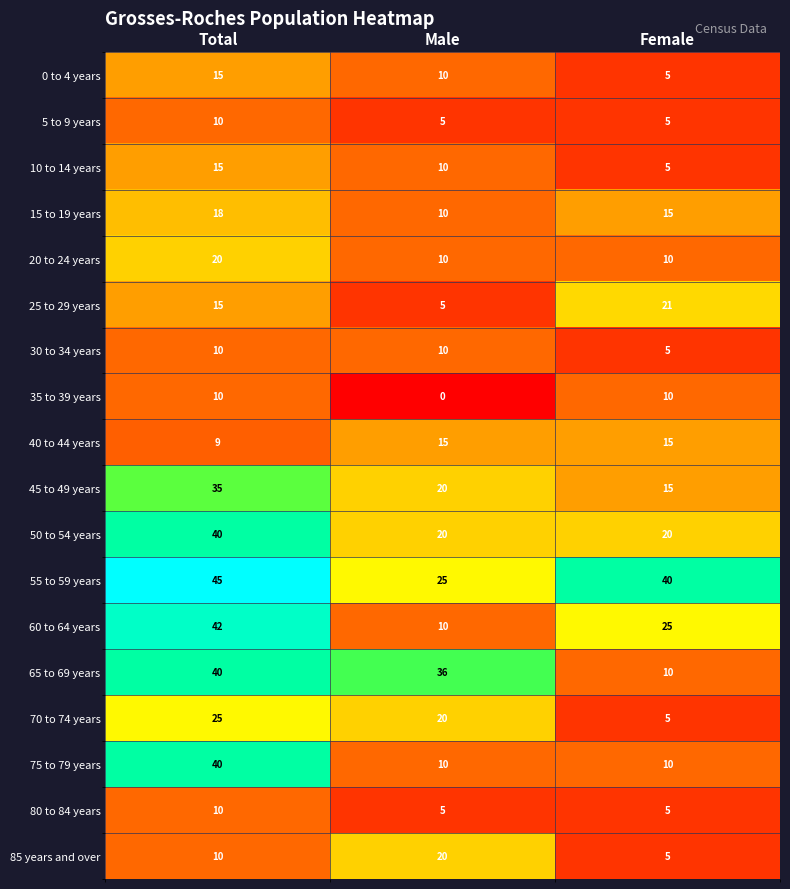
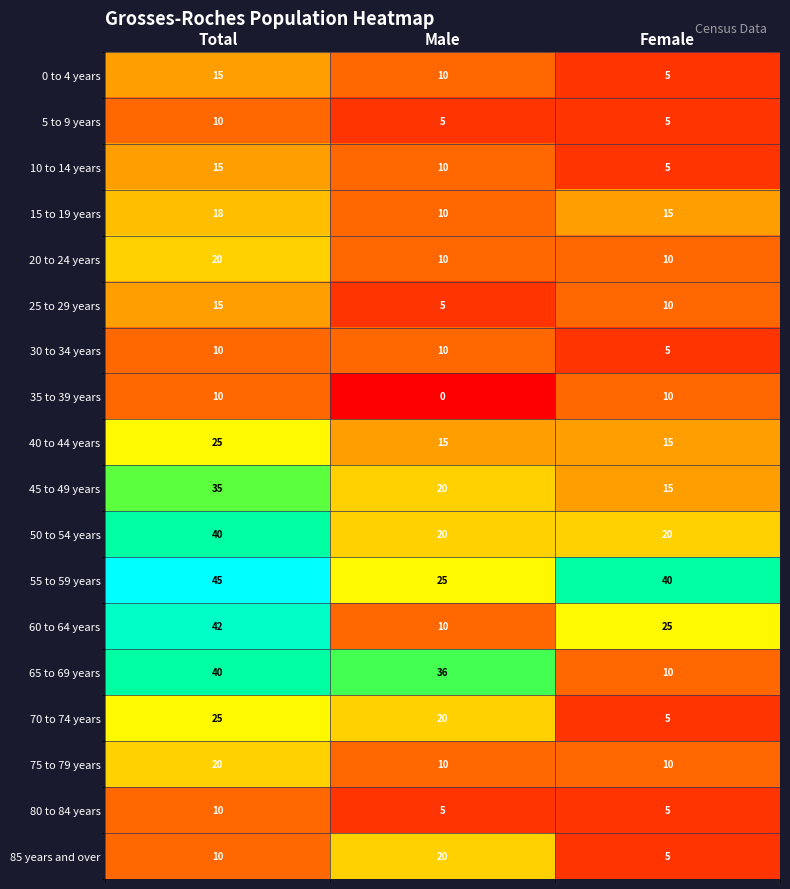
25 to 29 years, Female: 21 -> 10
40 to 44 years, Total: 9 -> 25
75 to 79 years, Total: 40 -> 20
